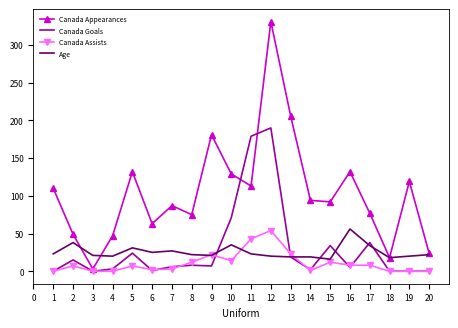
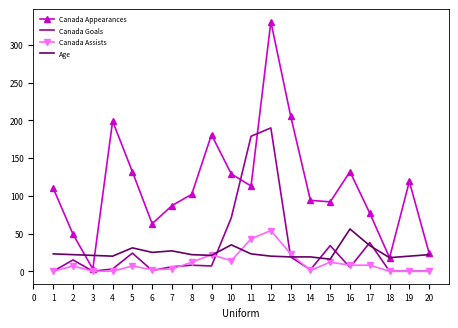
Age, 2: 40 -> 20
Canada Appearances, 4: 50 -> 200
Canada Appearances, 8: 80 -> 100
